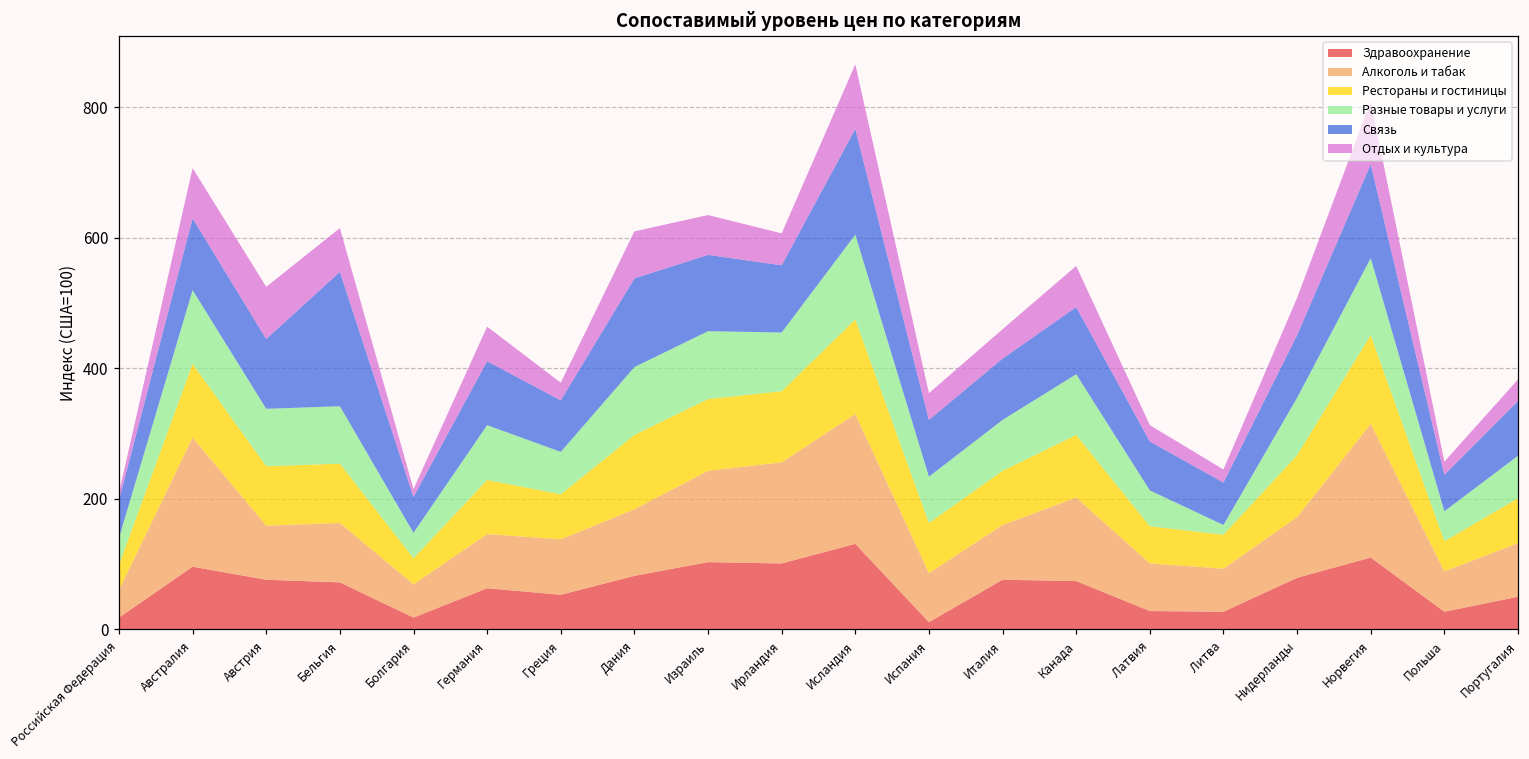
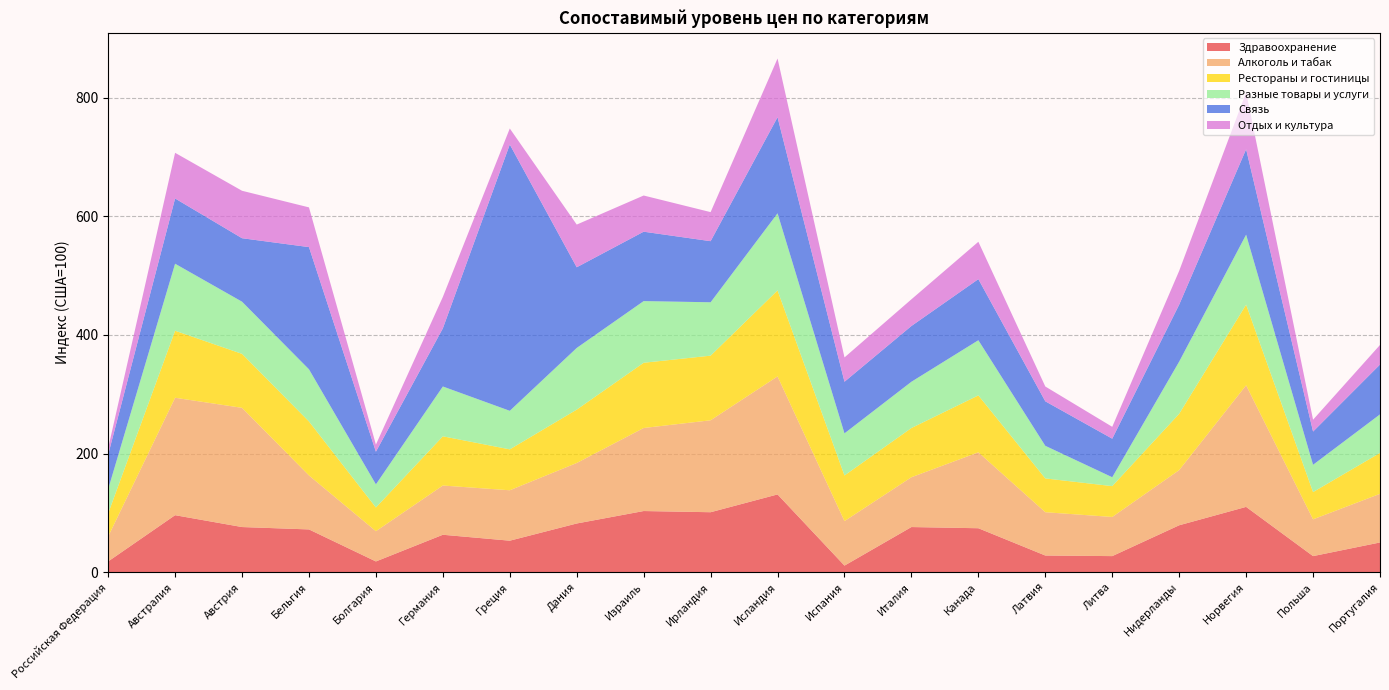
Алкоголь и табак, Австрия: 80 -> 200
Связь, Греция: 80 -> 450
Рестораны и гостиницы, Дания: 110 -> 90
